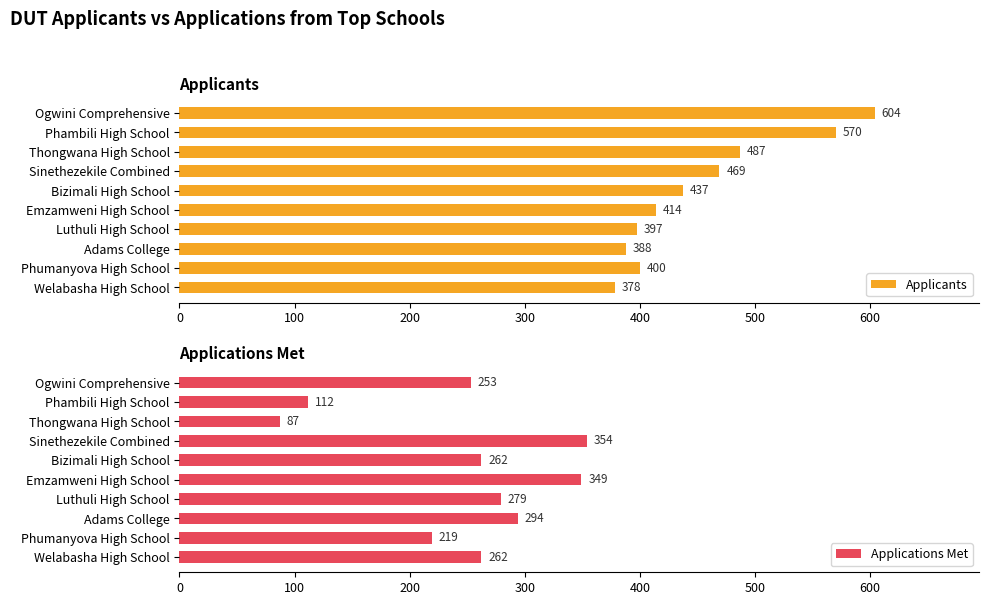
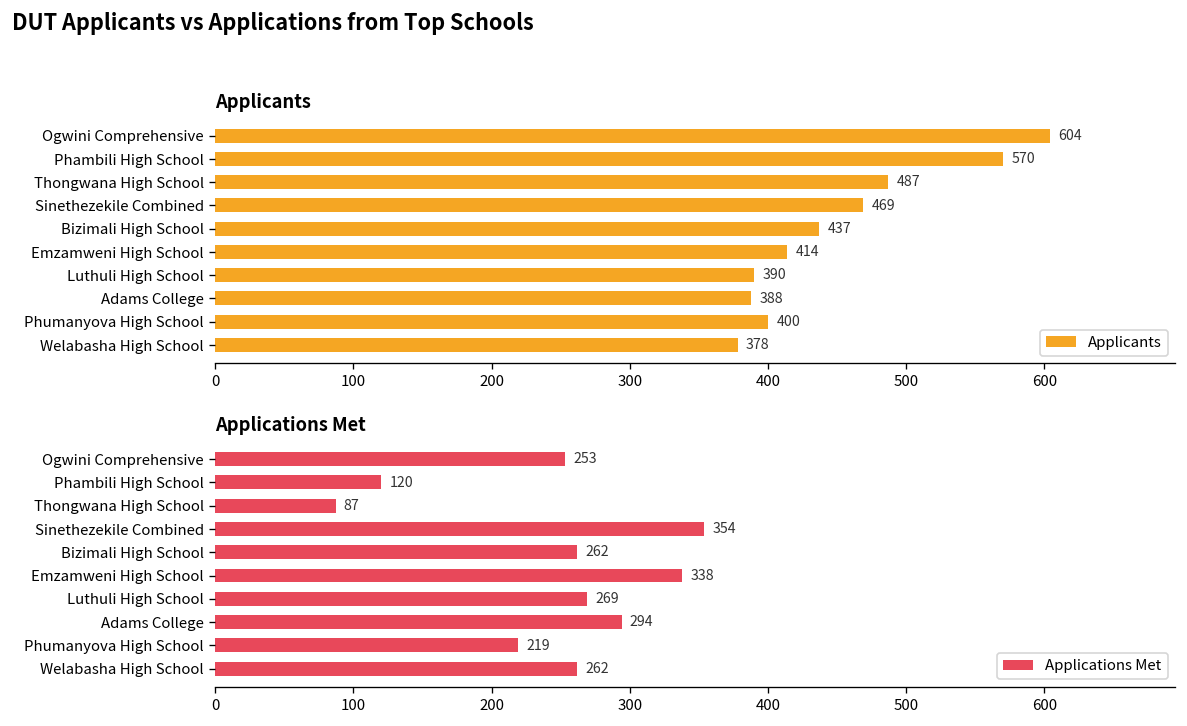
Applicants, Luthuli High School: 397 -> 390
Applications Met, Phambili High School: 112 -> 120
Applications Met, Emzamweni High School: 349 -> 338
Applications Met, Luthuli High School: 279 -> 269
